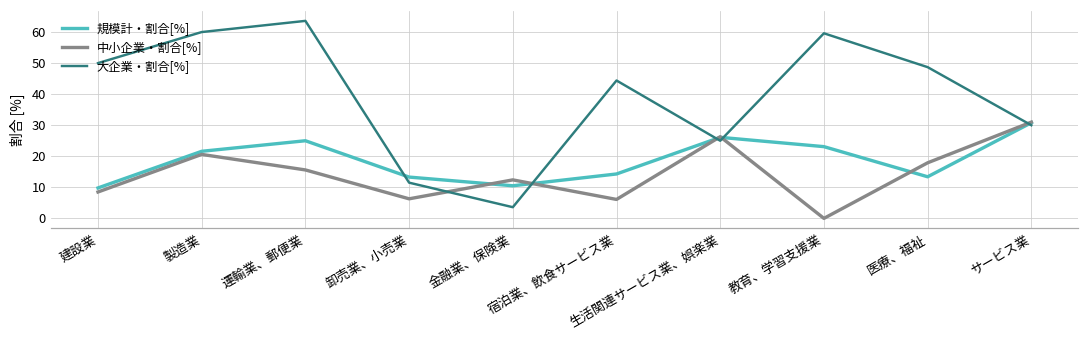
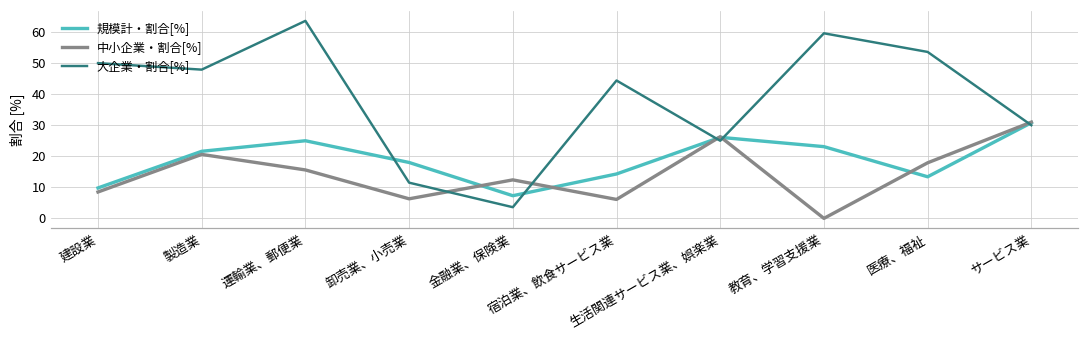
大企業・割合[%], 製造業: 60 -> 48
規模計・割合[%], 卸売業、小売業: 13 -> 18
規模計・割合[%], 金融業、保険業: 11 -> 7
大企業・割合[%], 医療、福祉: 49 -> 54
